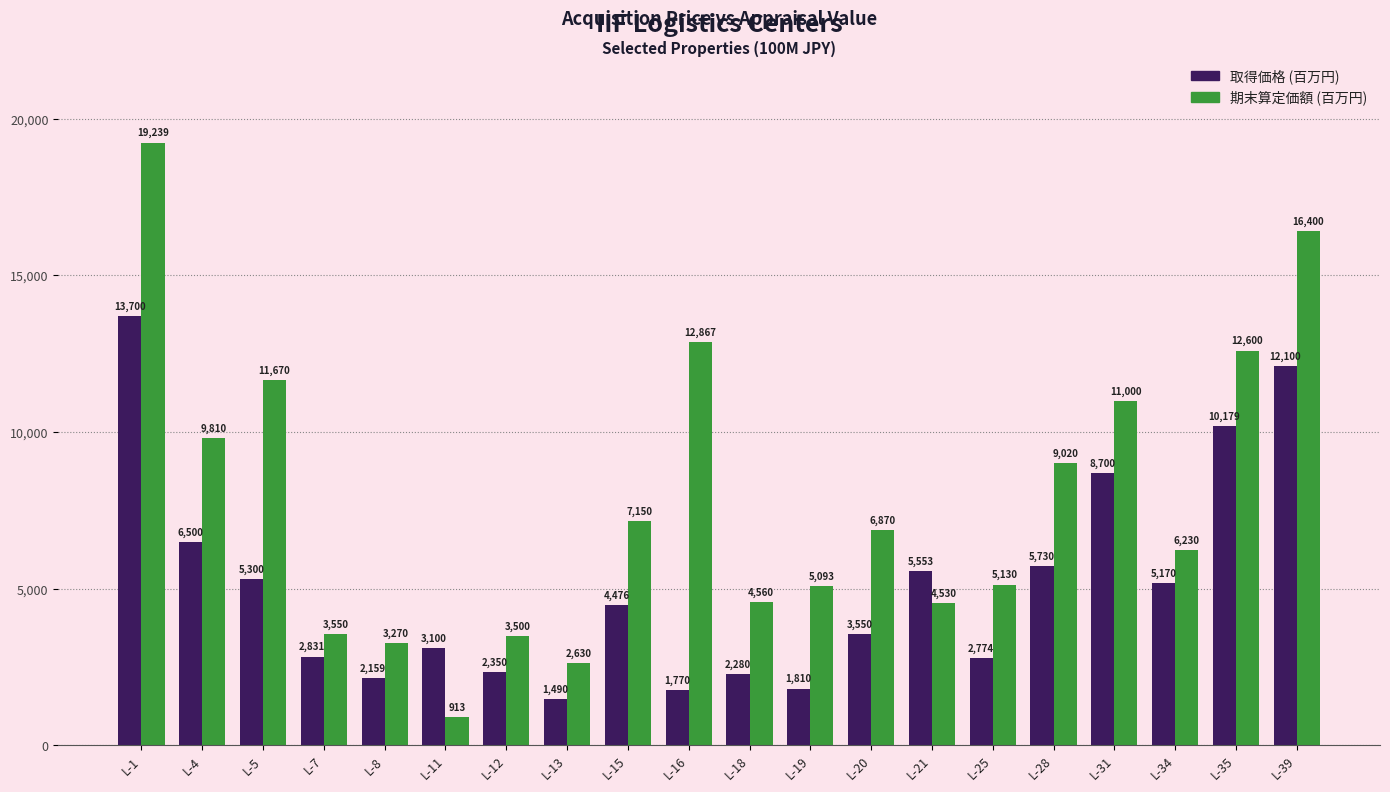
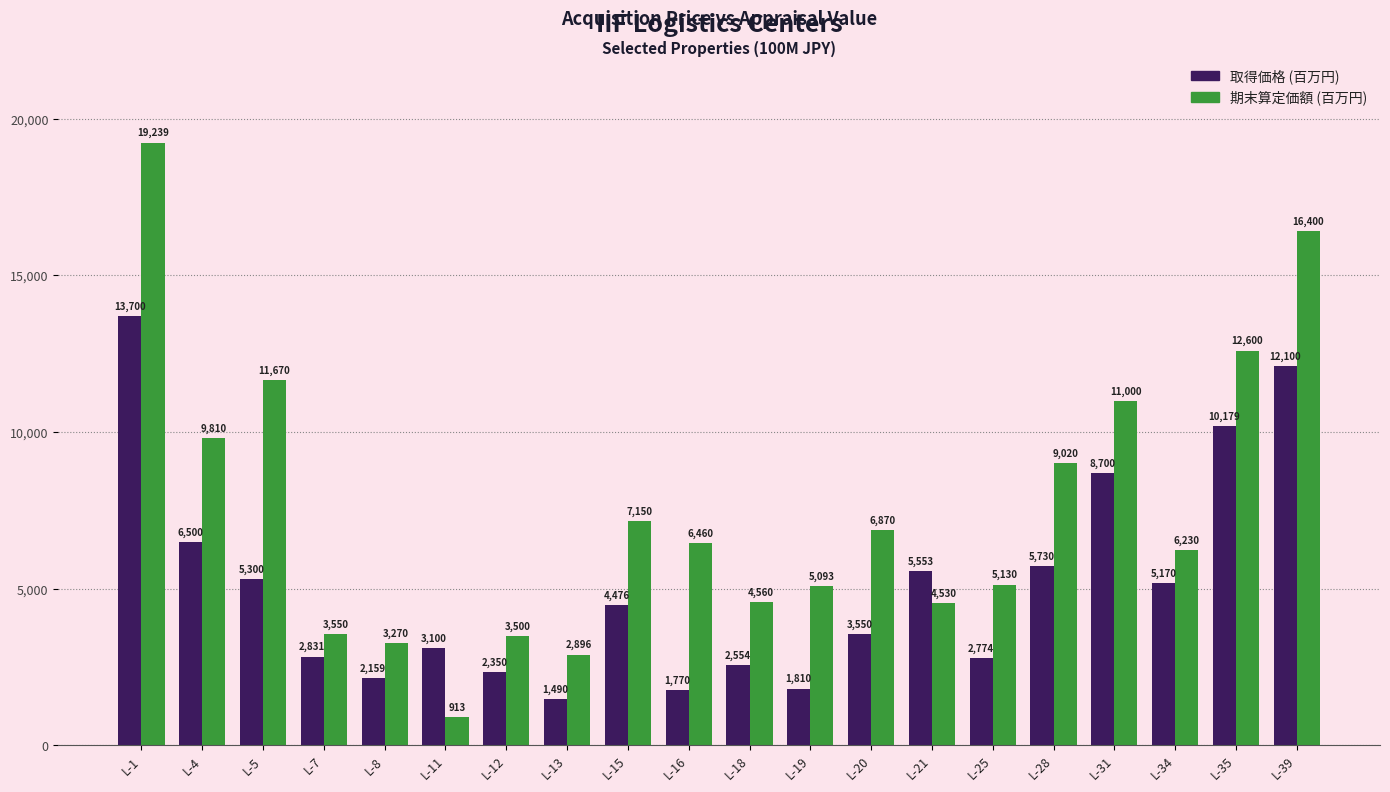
期末算定価額 (百万円), L-13: 2,630 -> 2,896
期末算定価額 (百万円), L-16: 12,867 -> 6,460
取得価格 (百万円), L-18: 2,280 -> 2,554
